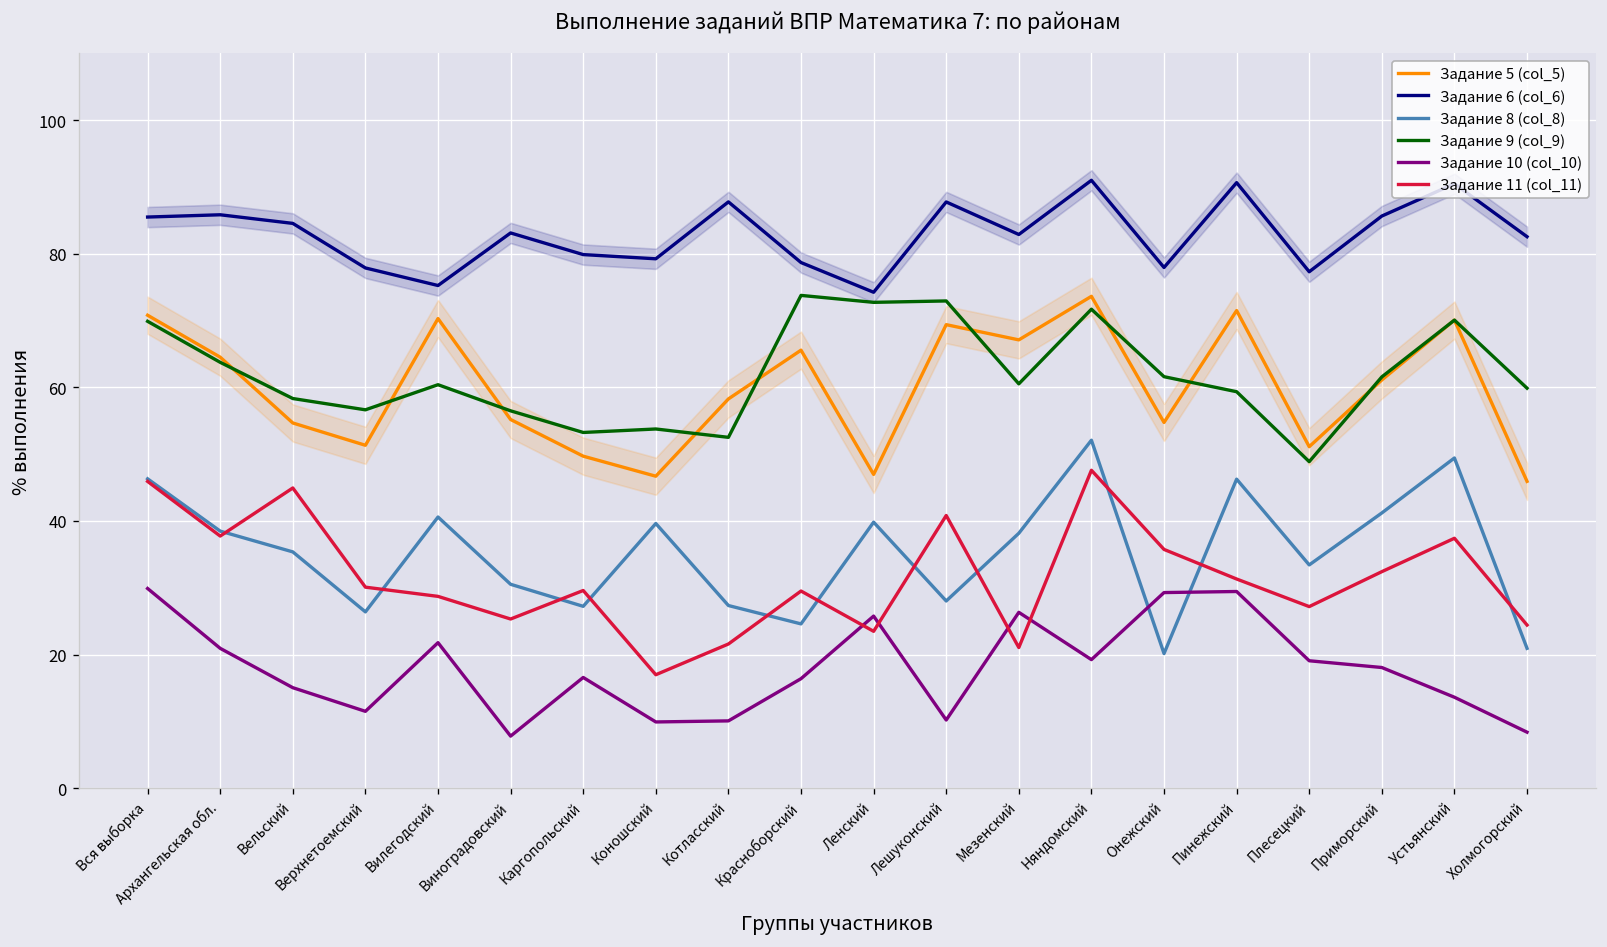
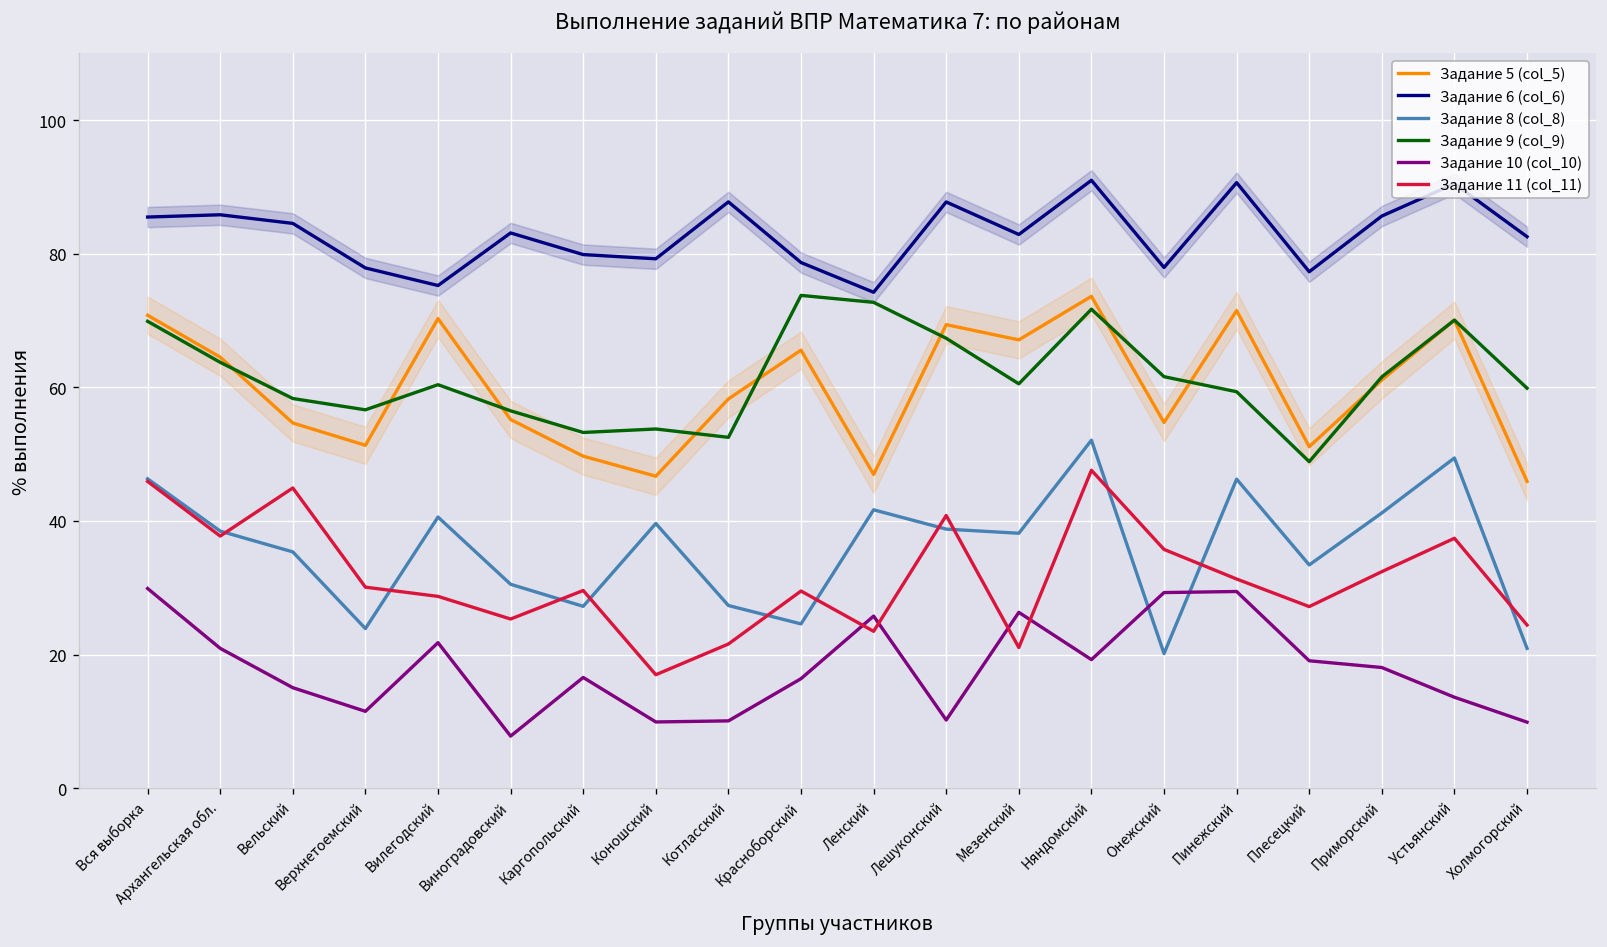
Задание 8 (col_8), Верхнетоемский: 26 -> 24
Задание 8 (col_8), Ленский: 40 -> 42
Задание 8 (col_8), Лешуконский: 28 -> 39
Задание 9 (col_9), Лешуконский: 73 -> 67
Задание 10 (col_10), Холмогорский: 8 -> 10
